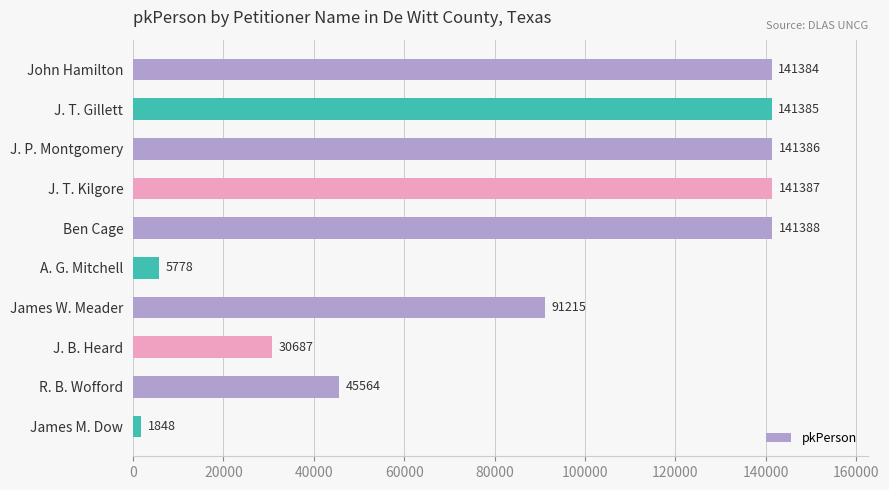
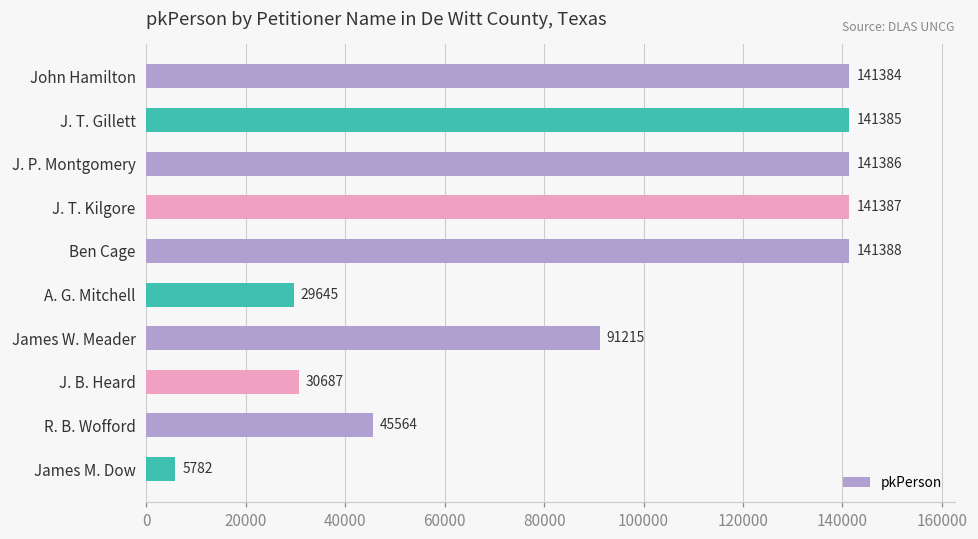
A. G. Mitchell: 5778 -> 29645
James M. Dow: 1848 -> 5782
